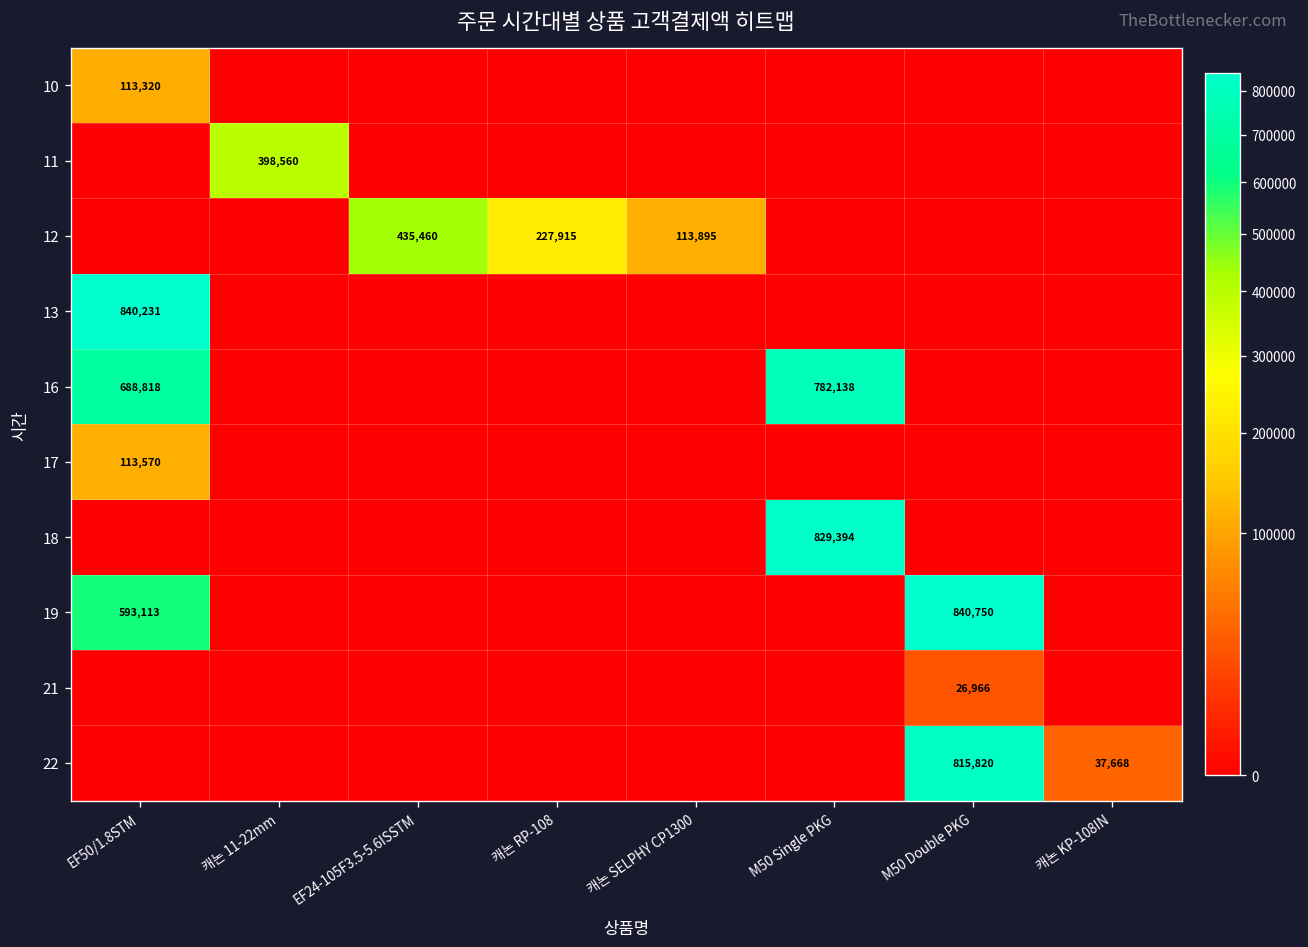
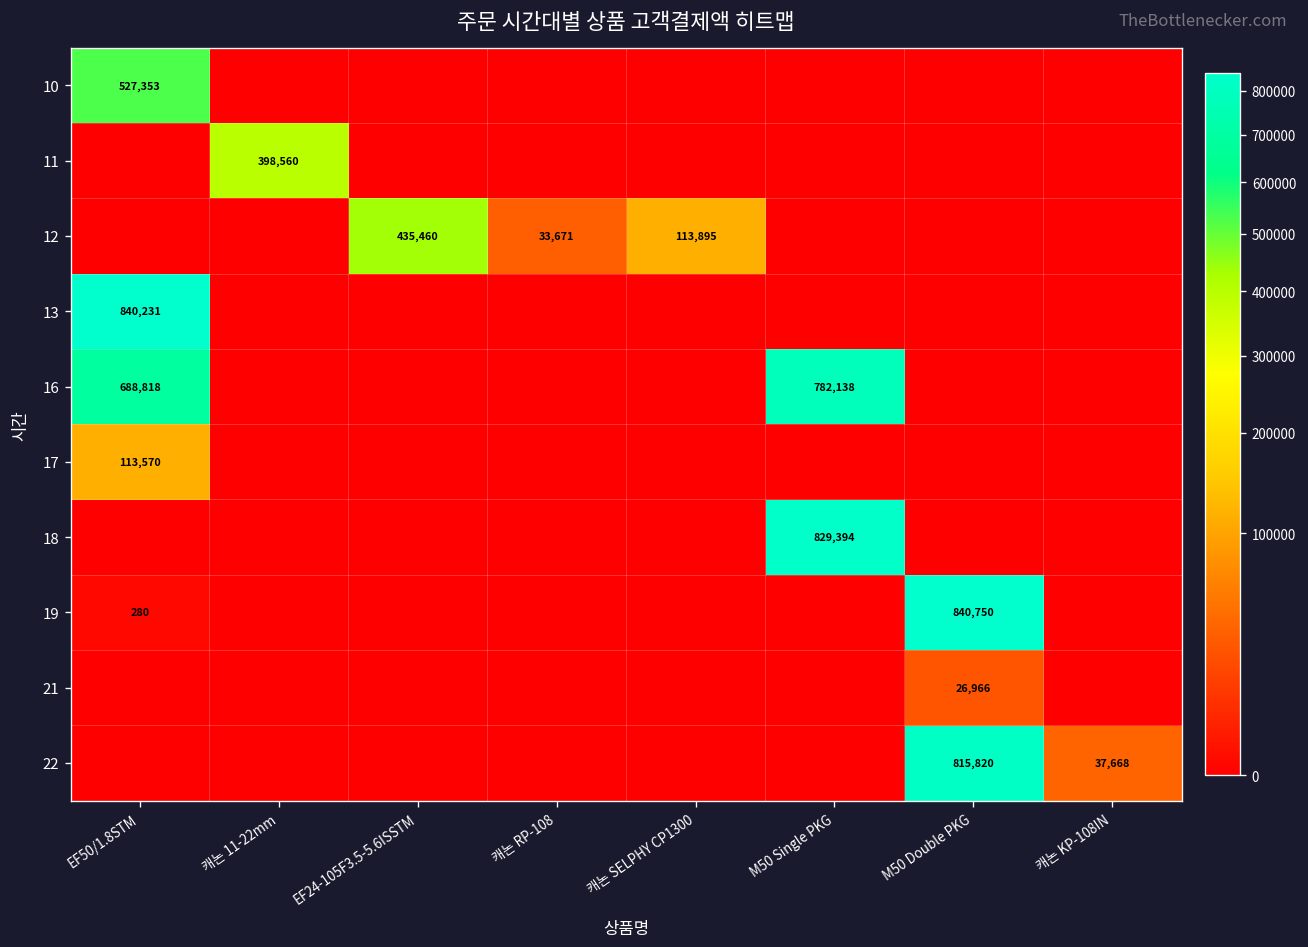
10, EF50/1.8STM: 113,320 -> 527,353
12, 캐논 RP-108: 227,915 -> 33,671
19, EF50/1.8STM: 593,113 -> 280
